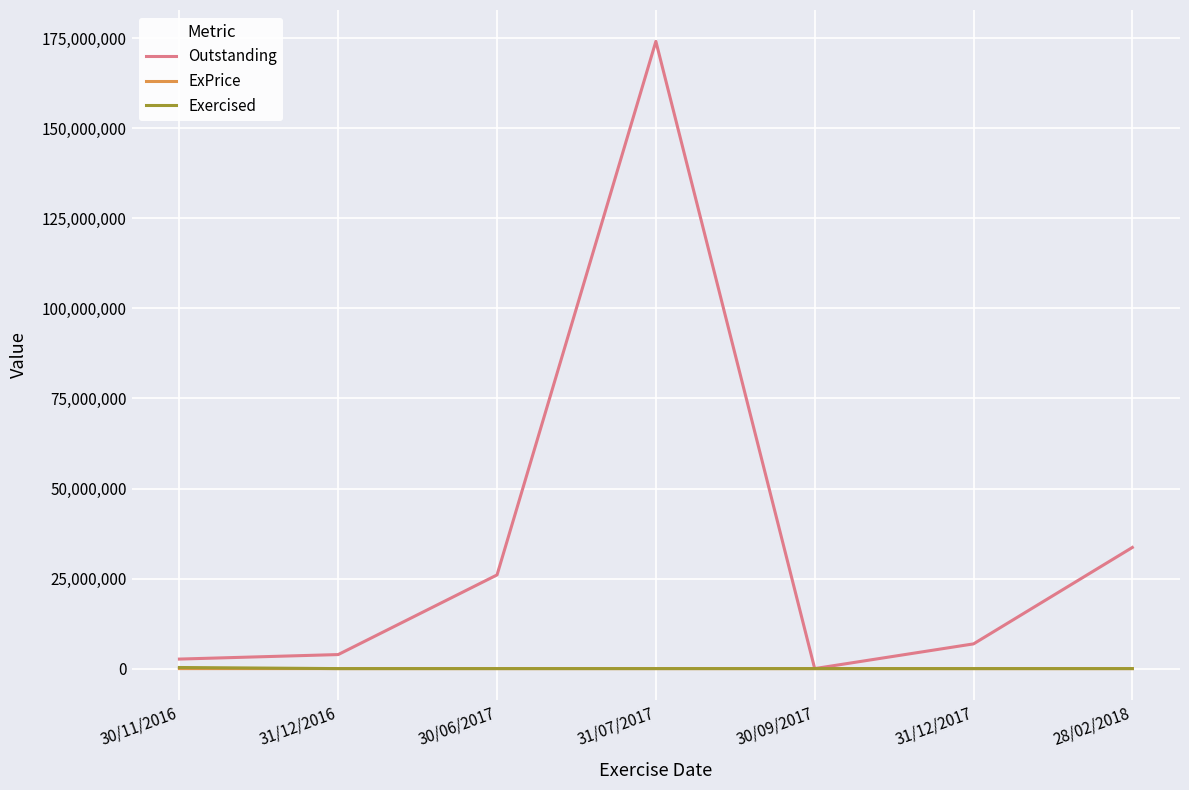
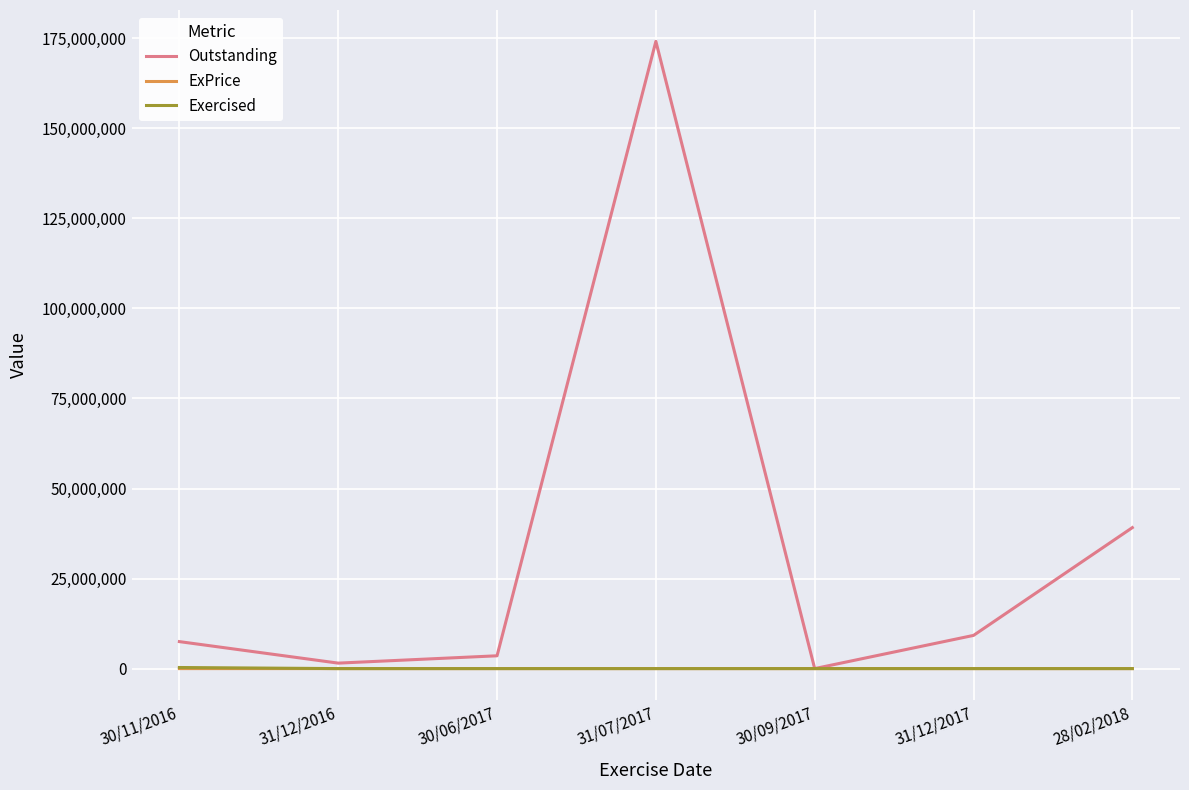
Outstanding, 30/11/2016: 3,000,000 -> 7,000,000
Outstanding, 31/12/2016: 4,000,000 -> 2,000,000
Outstanding, 30/06/2017: 26,000,000 -> 4,000,000
Outstanding, 31/12/2017: 7,000,000 -> 9,000,000
Outstanding, 28/02/2018: 34,000,000 -> 39,000,000
